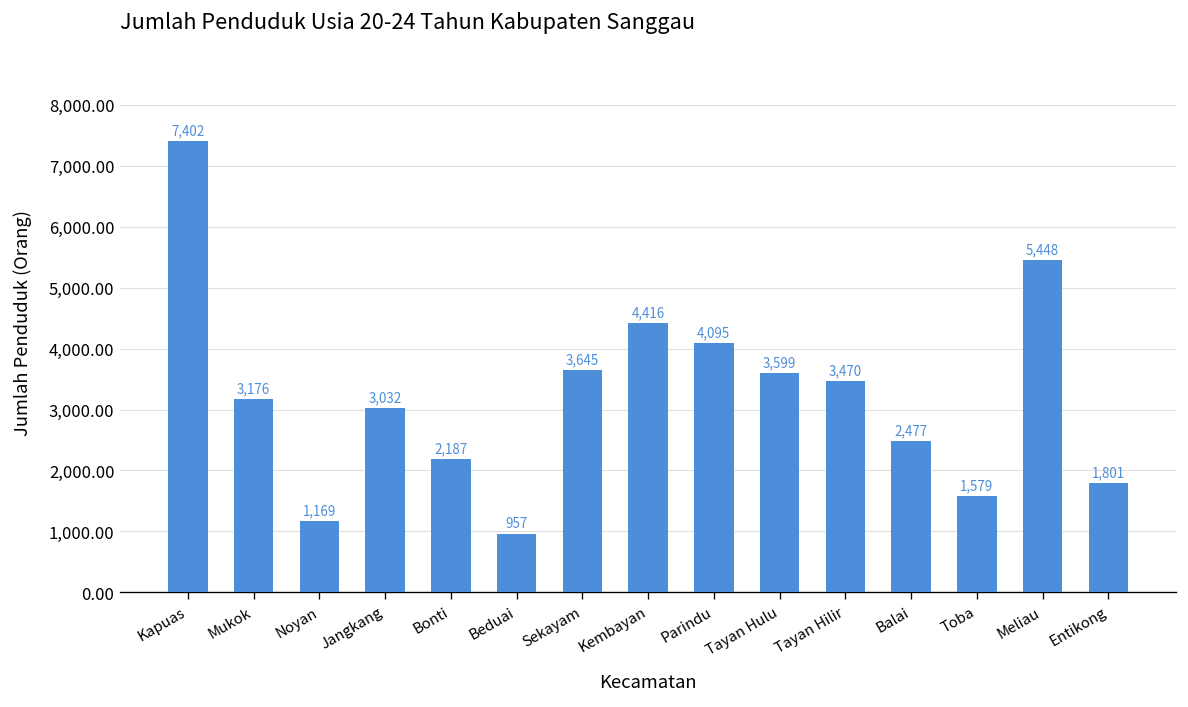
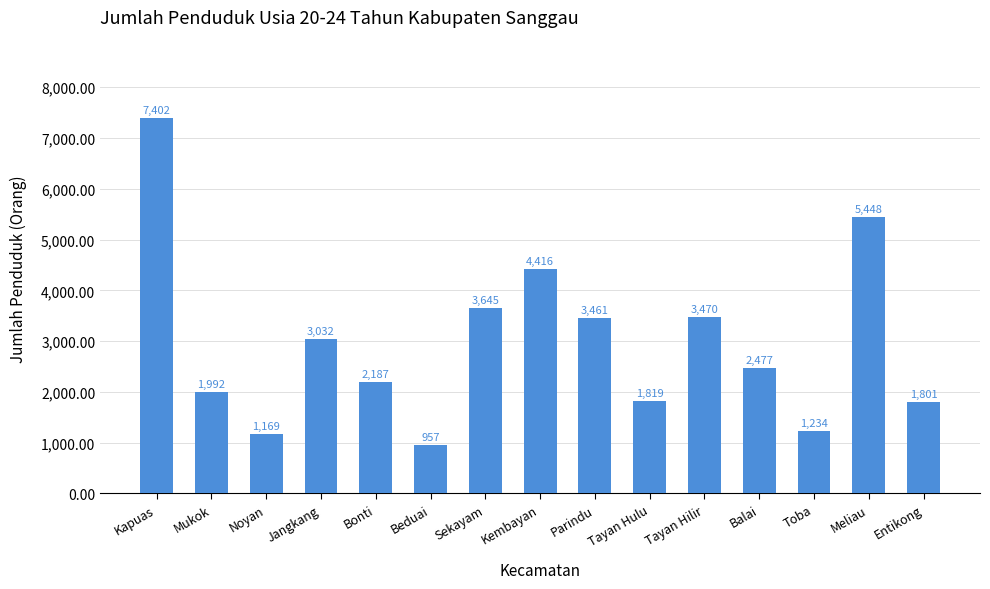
Mukok: 3,176 -> 1,992
Parindu: 4,095 -> 3,461
Tayan Hulu: 3,599 -> 1,819
Toba: 1,579 -> 1,234
